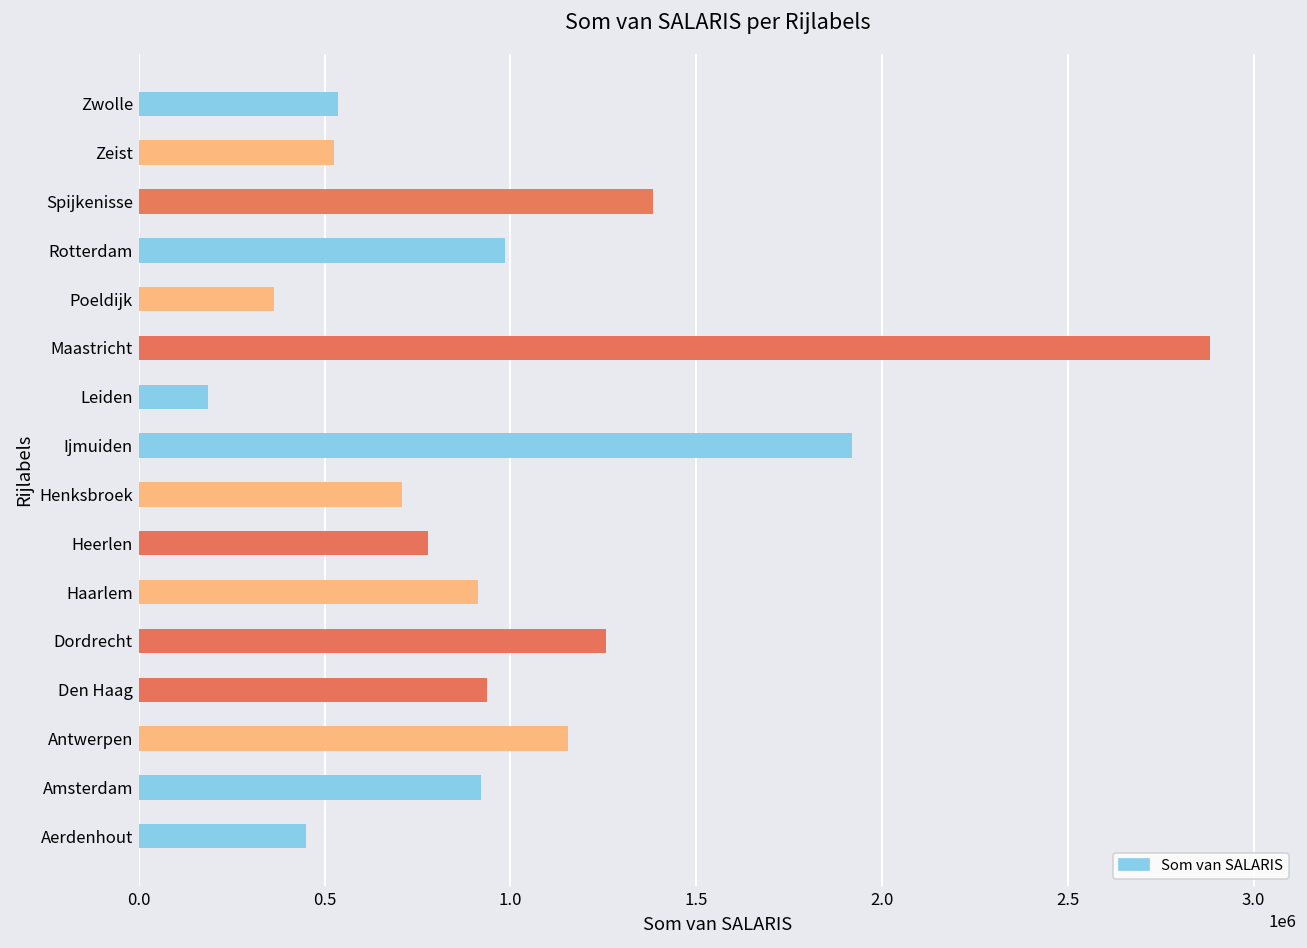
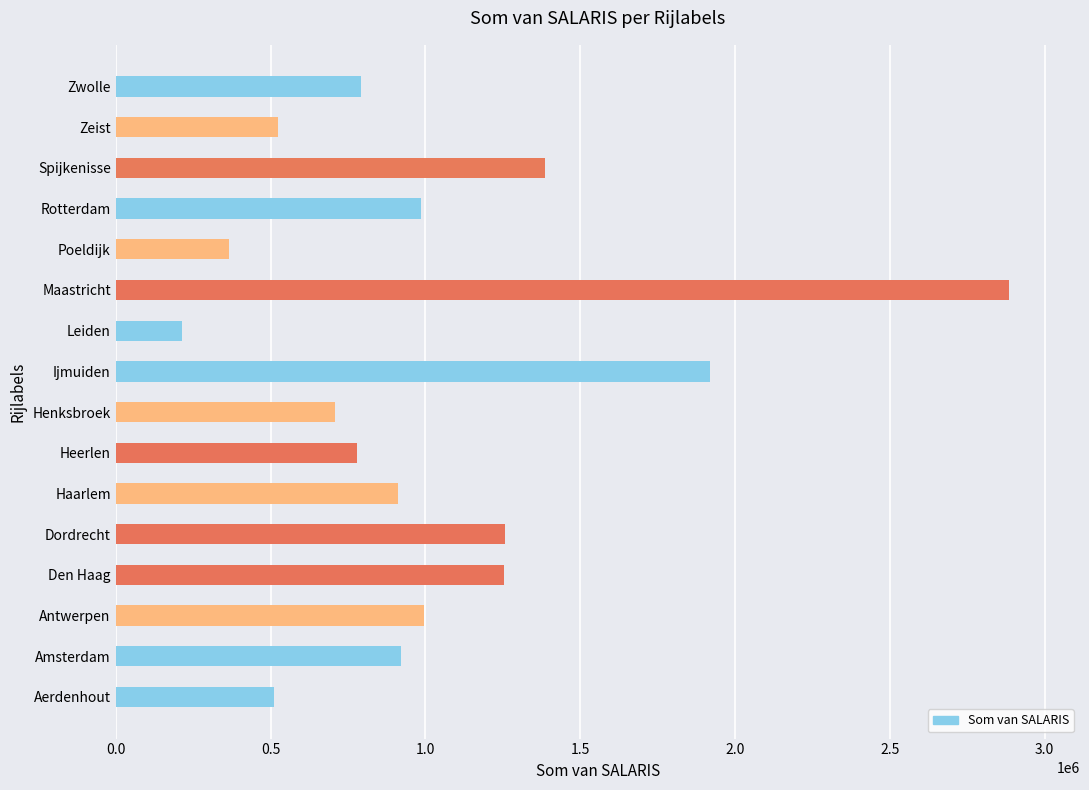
Zwolle: 540000 -> 790000
Leiden: 190000 -> 220000
Den Haag: 940000 -> 1250000
Antwerpen: 1150000 -> 1000000
Aerdenhout: 450000 -> 510000
